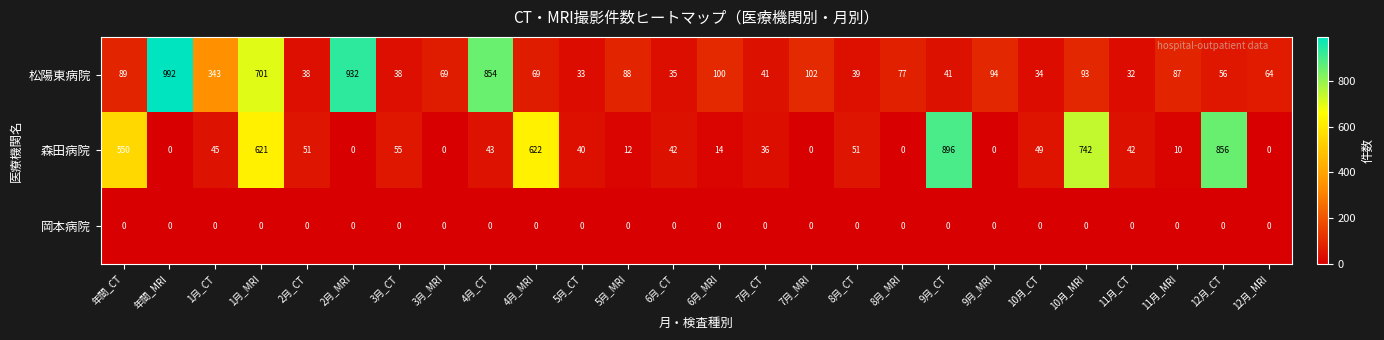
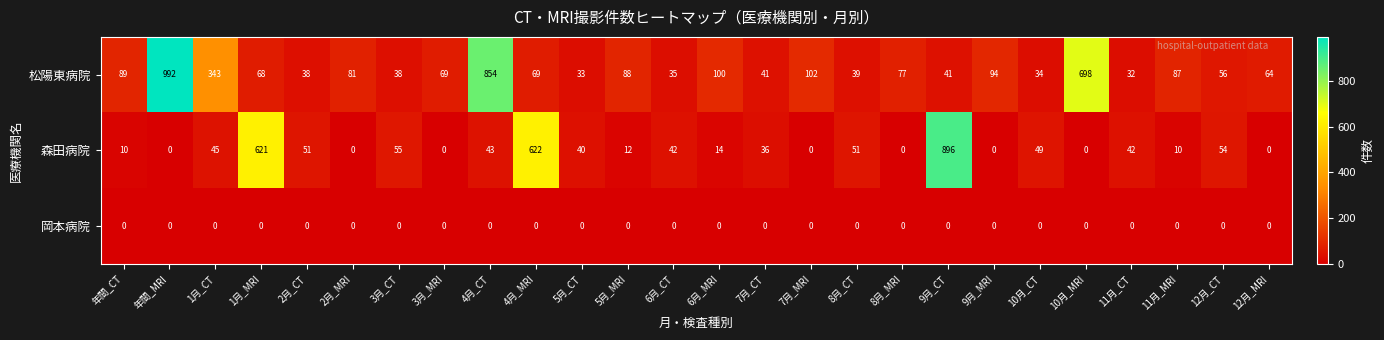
松陽東病院, 1月_MRI: 701 -> 68
松陽東病院, 2月_MRI: 932 -> 81
松陽東病院, 10月_MRI: 93 -> 698
森田病院, 年間_CT: 550 -> 10
森田病院, 10月_MRI: 742 -> 0
森田病院, 12月_CT: 856 -> 54
